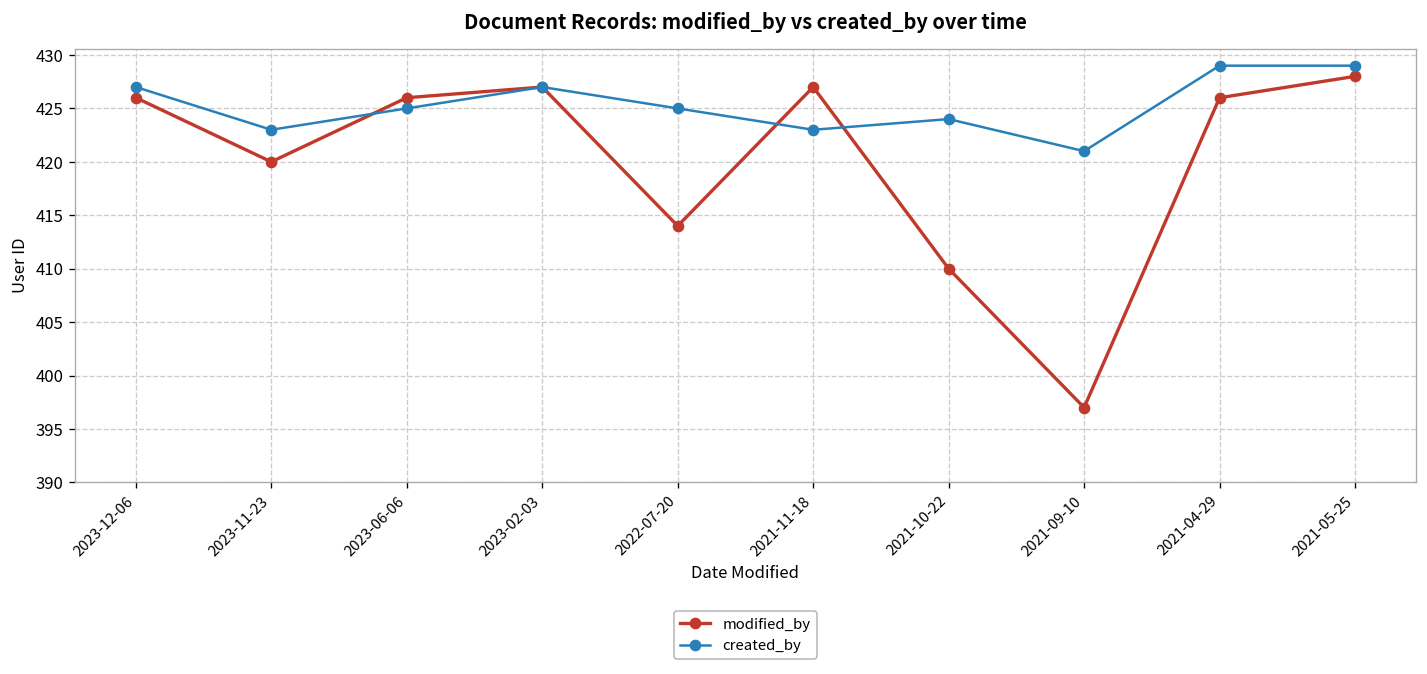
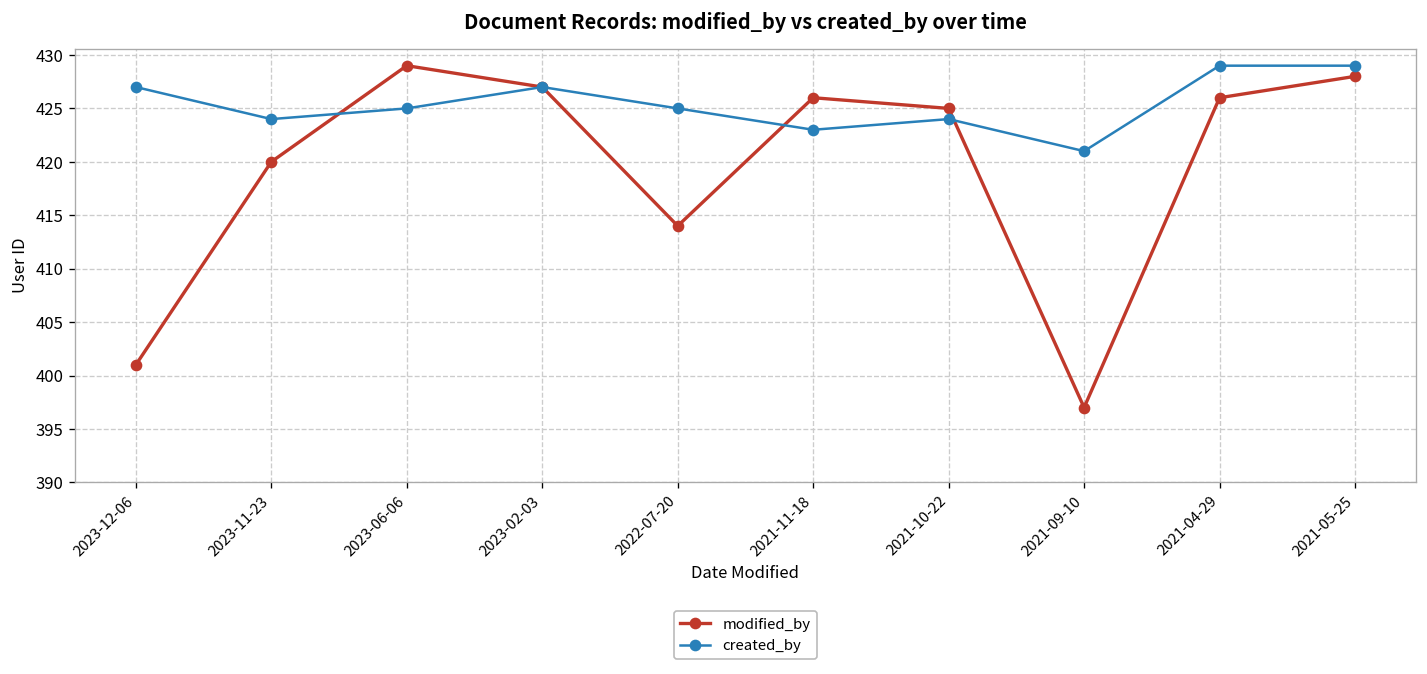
modified_by, 2023-12-06: 426 -> 401
created_by, 2023-11-23: 423 -> 424
modified_by, 2023-06-06: 426 -> 429
modified_by, 2021-11-18: 427 -> 426
modified_by, 2021-10-22: 410 -> 425
